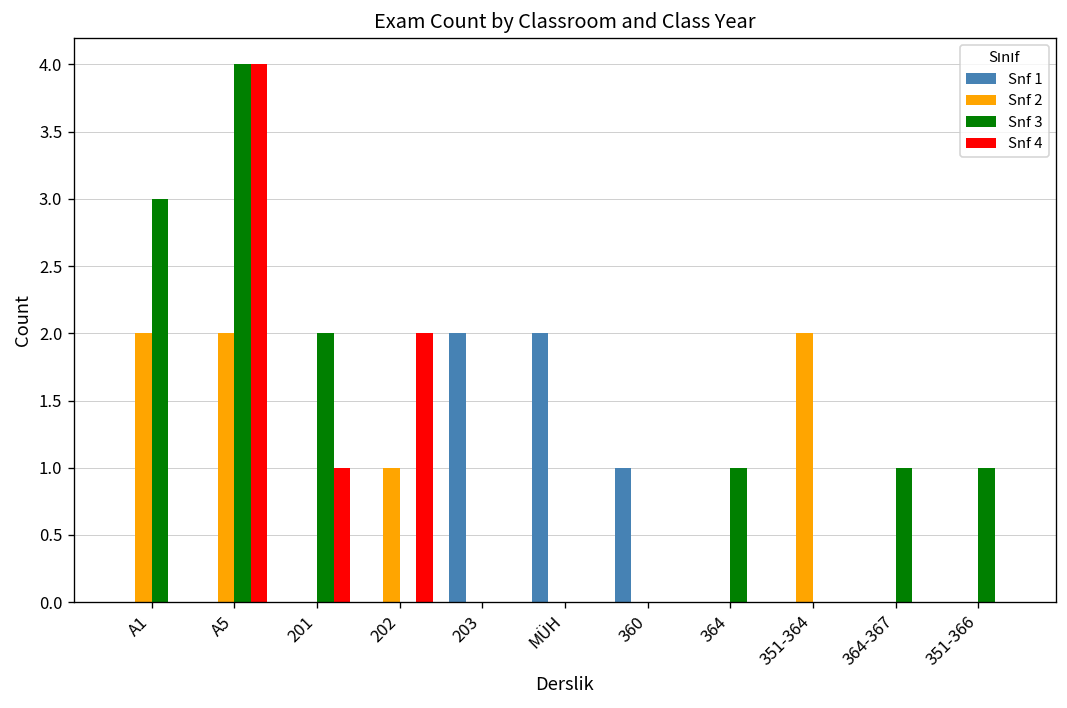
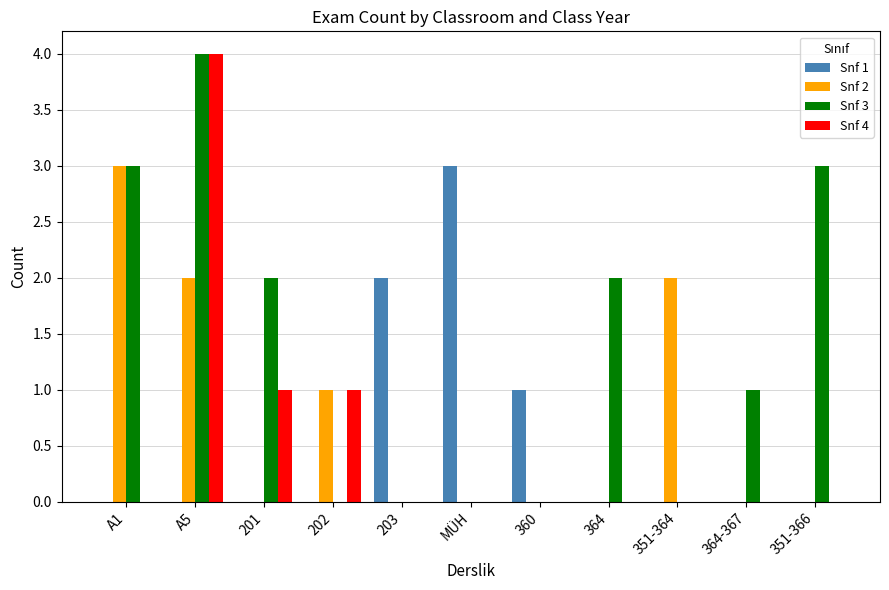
Snf 2, A1: 2 -> 3
Snf 4, 202: 2 -> 1
Snf 1, MÜH: 2 -> 3
Snf 3, 364: 1 -> 2
Snf 3, 351-366: 1 -> 3
